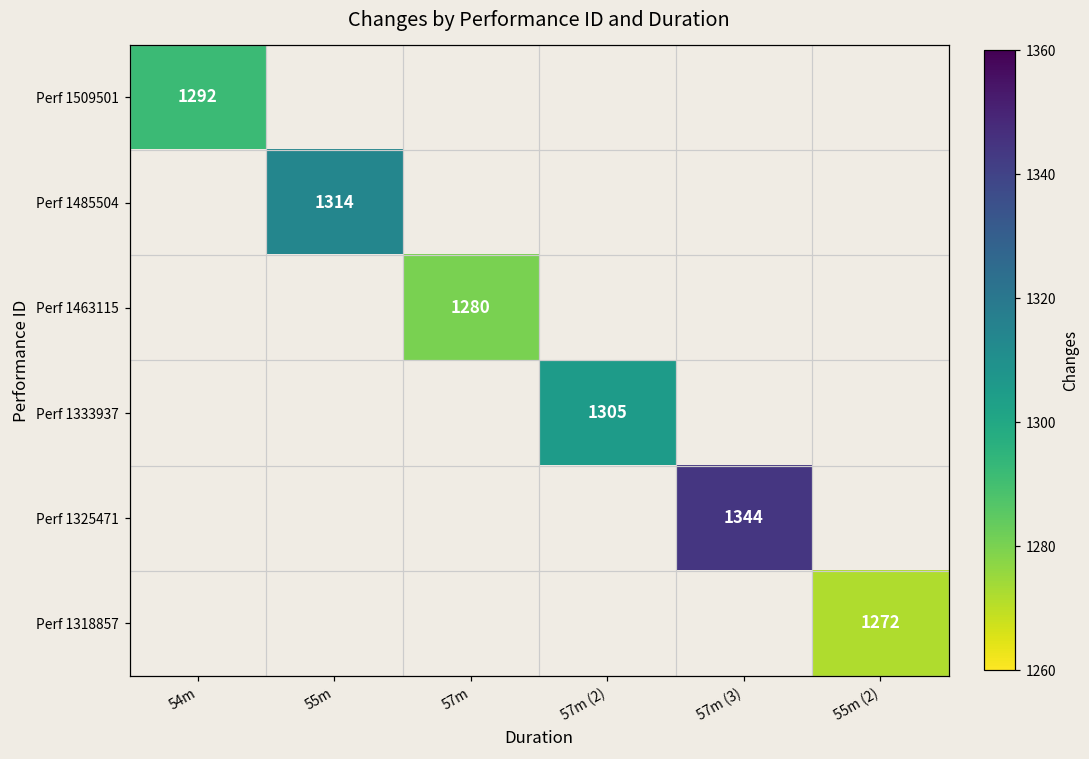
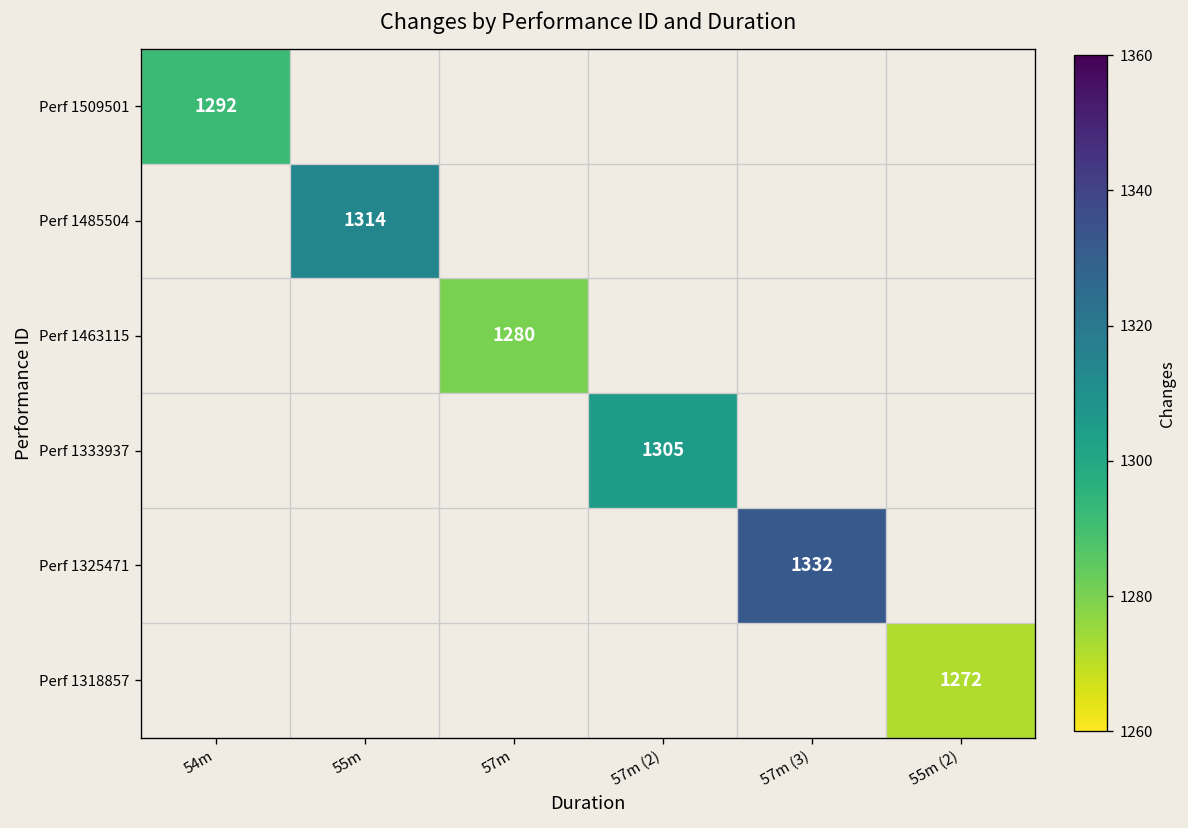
Perf 1325471, 57m (3): 1344 -> 1332
